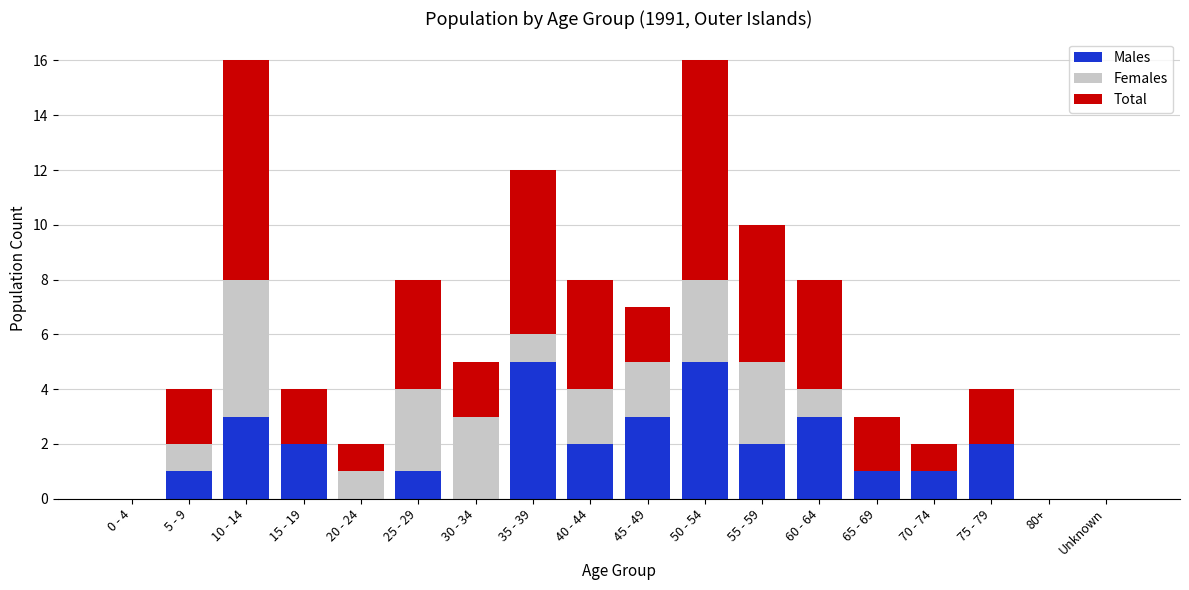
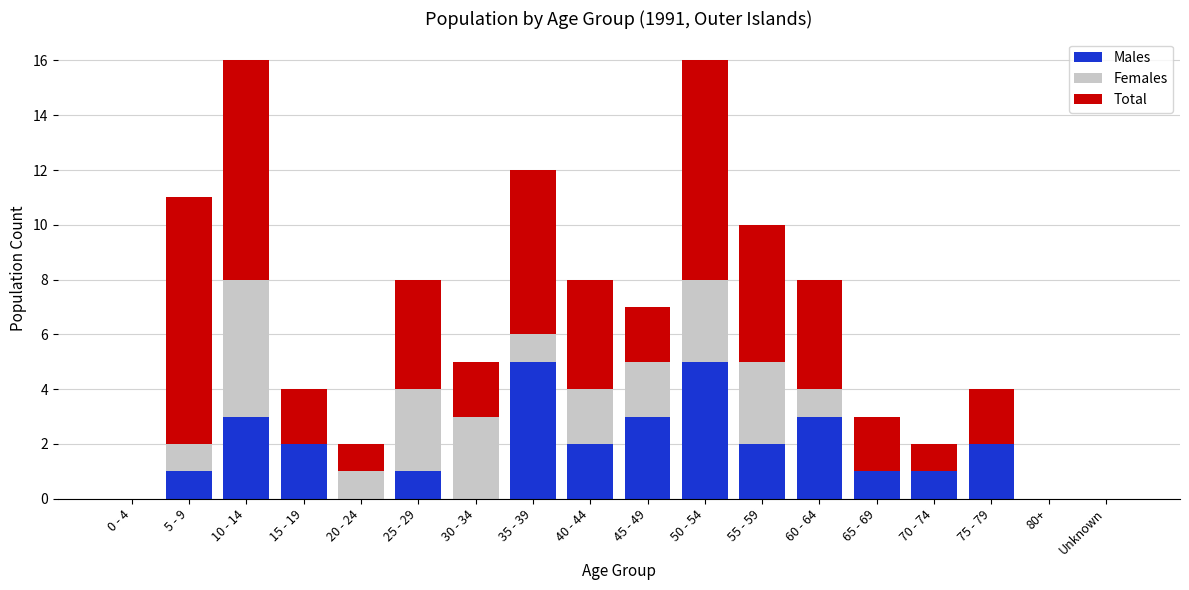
Total, 5 - 9: 2 -> 9
